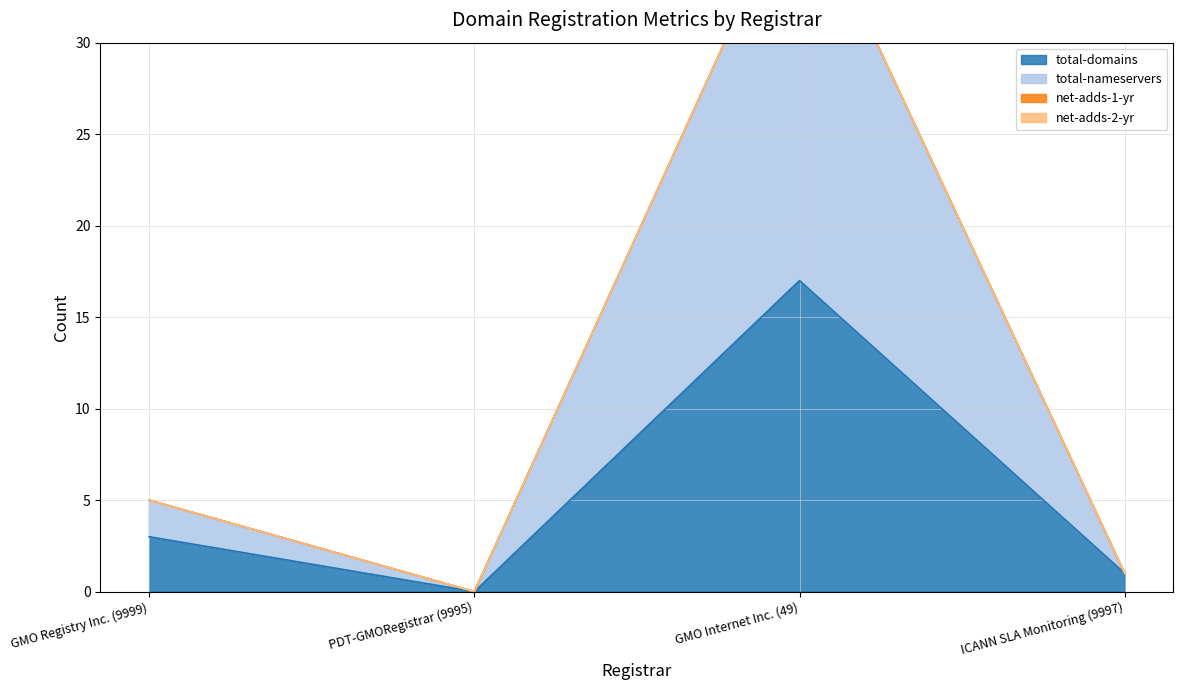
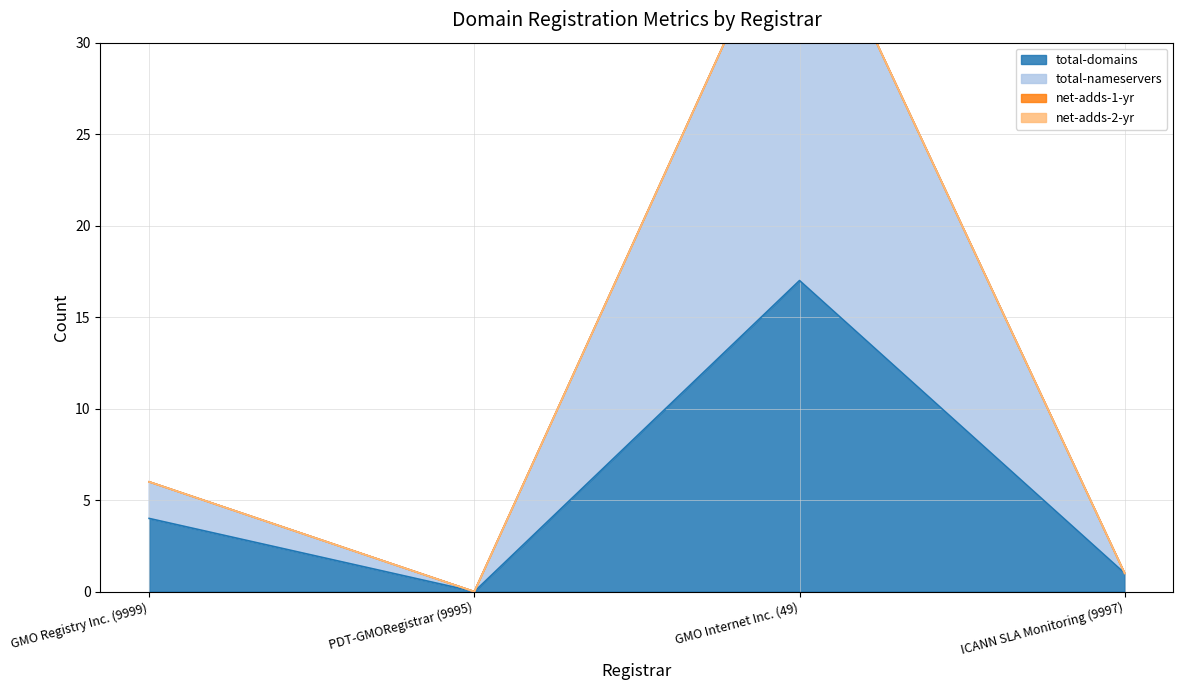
total-domains, GMO Registry Inc. (9999): 3 -> 4
